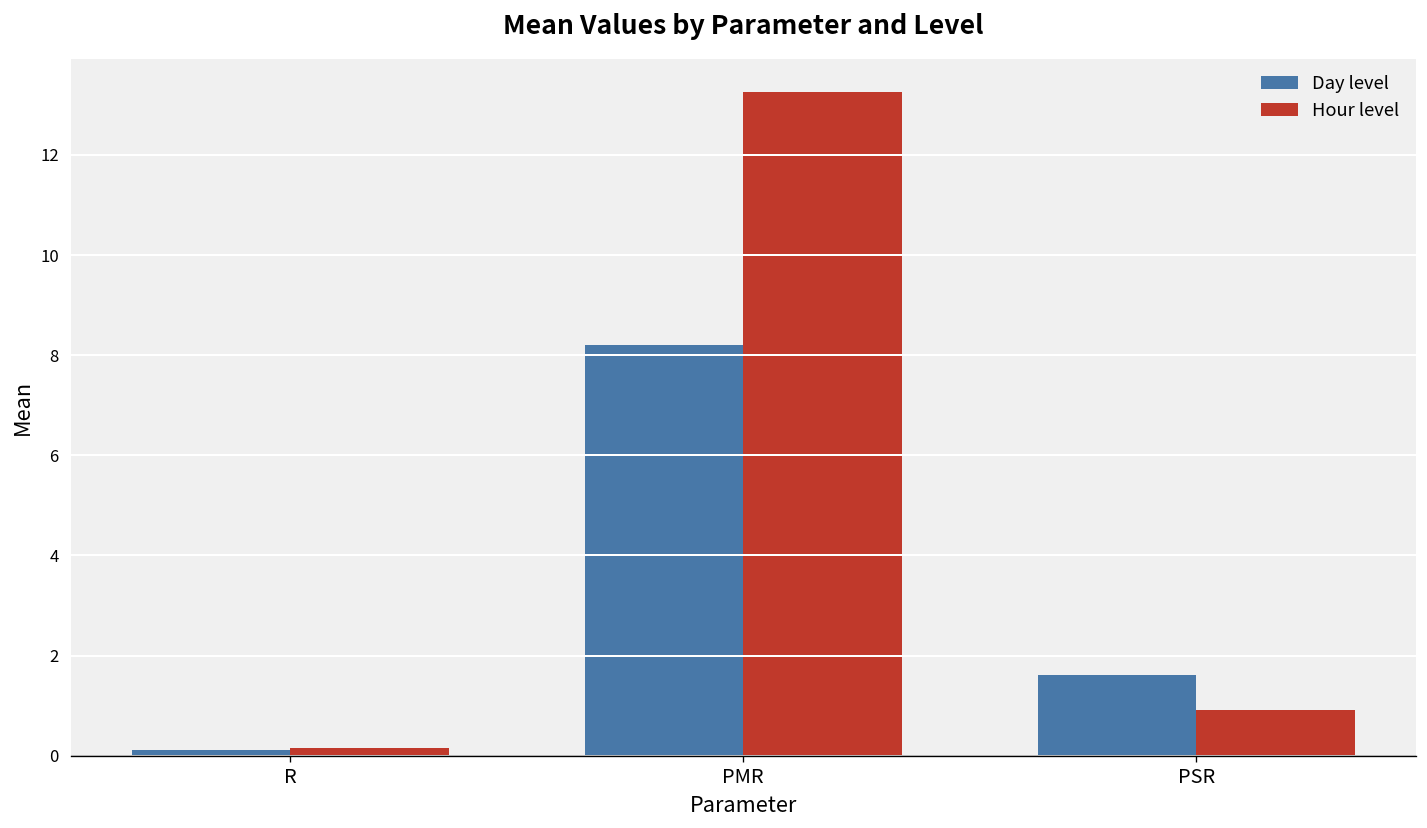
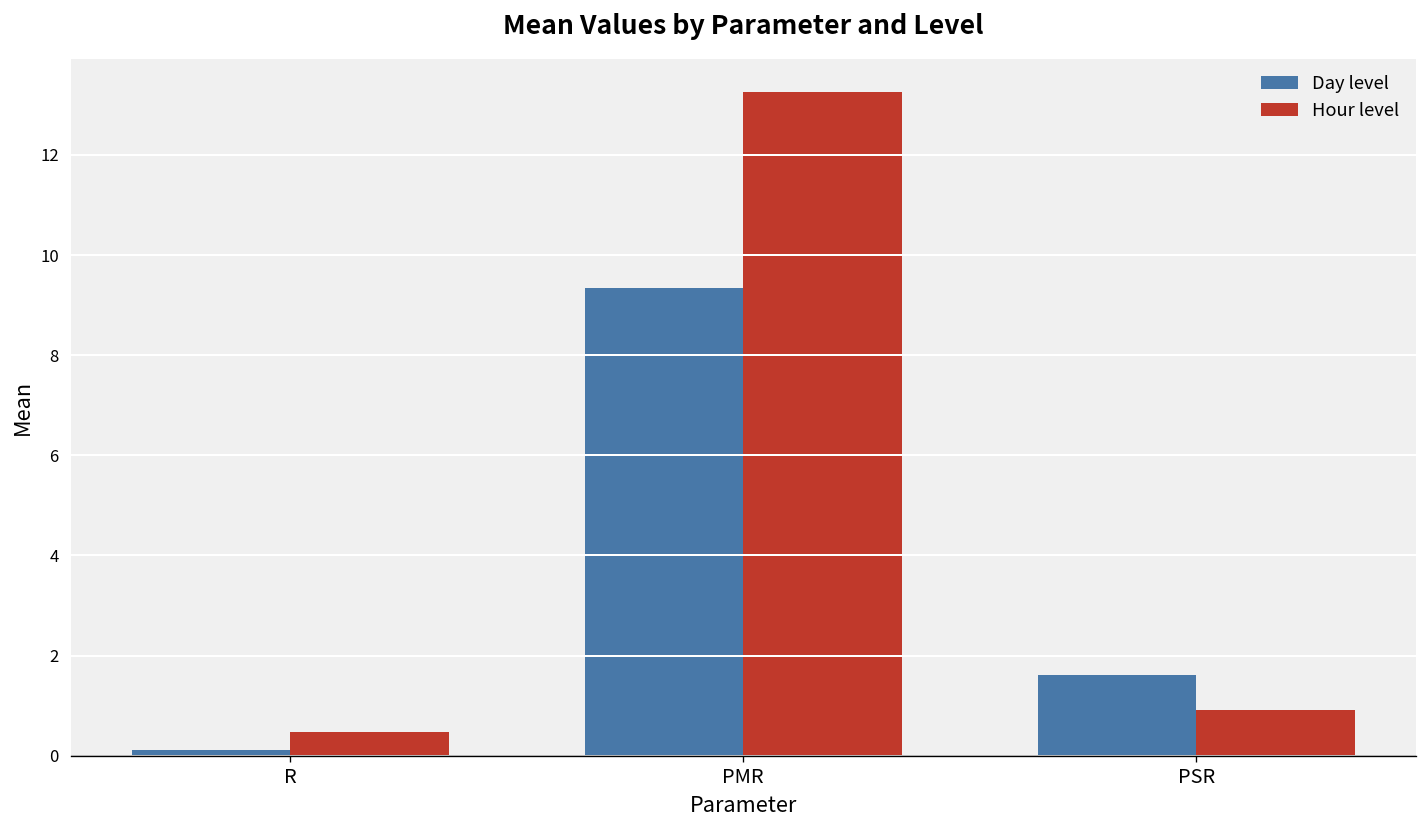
Hour level, R: 0.2 -> 0.5
Day level, PMR: 8.2 -> 9.3
